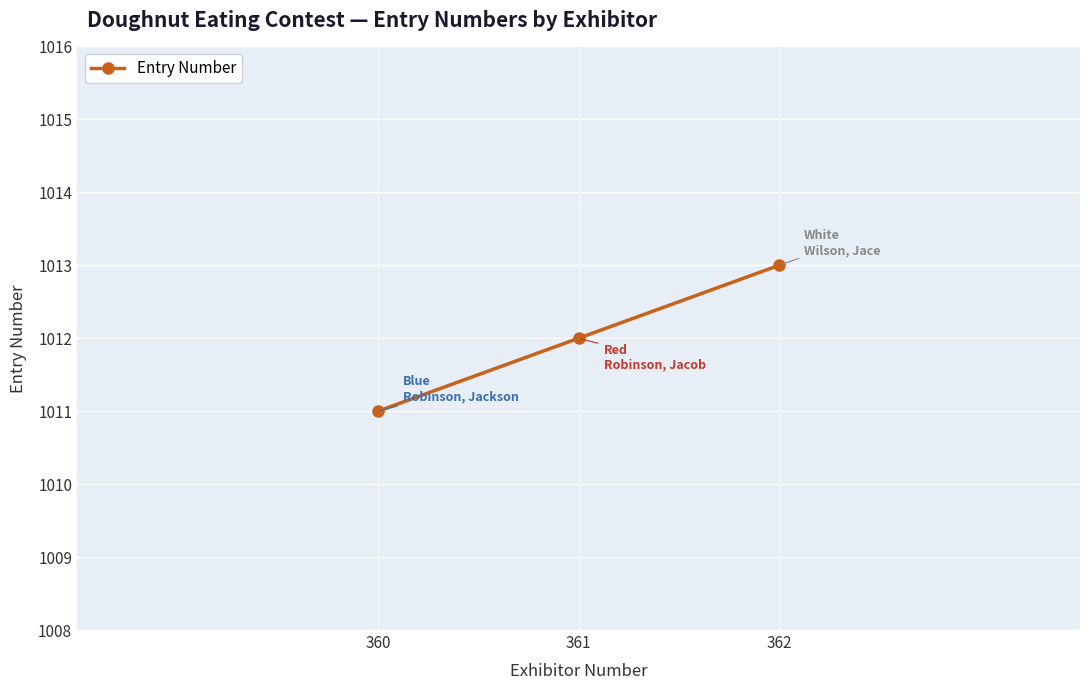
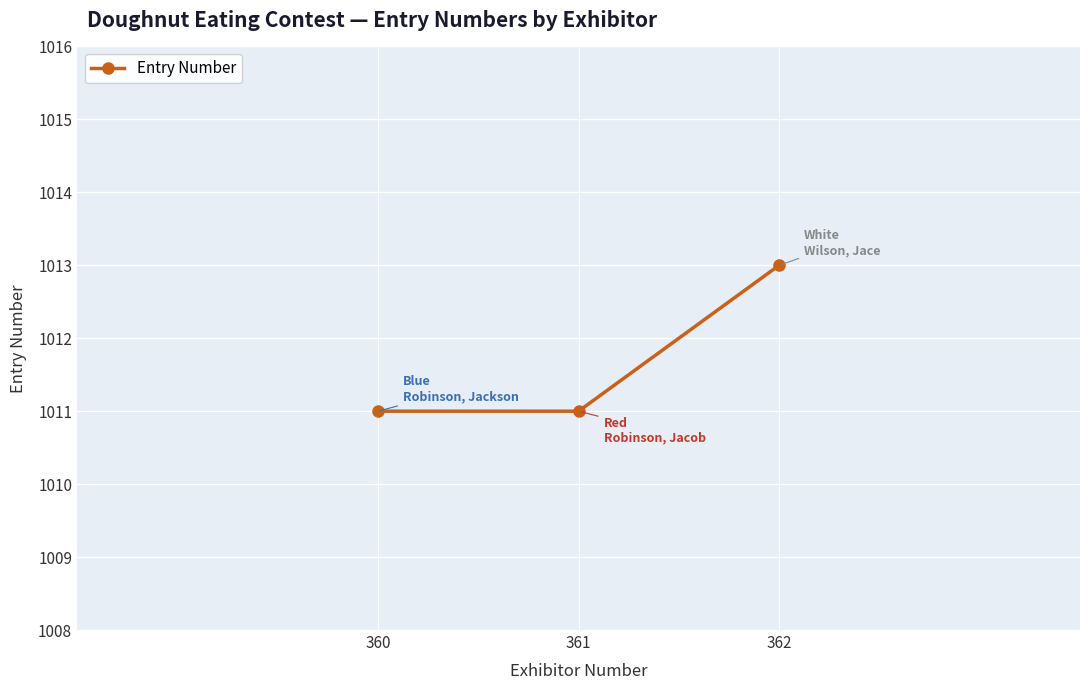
361: 1012 -> 1011
